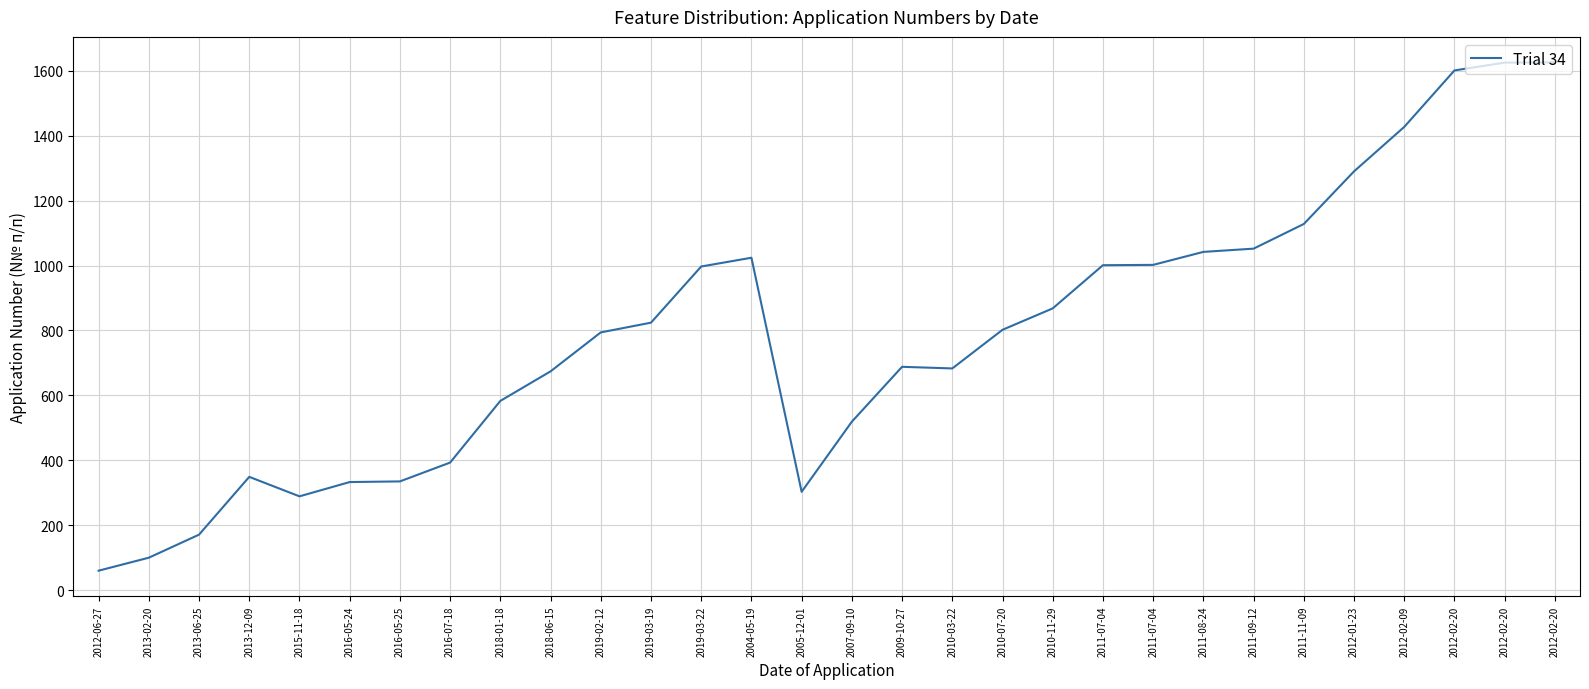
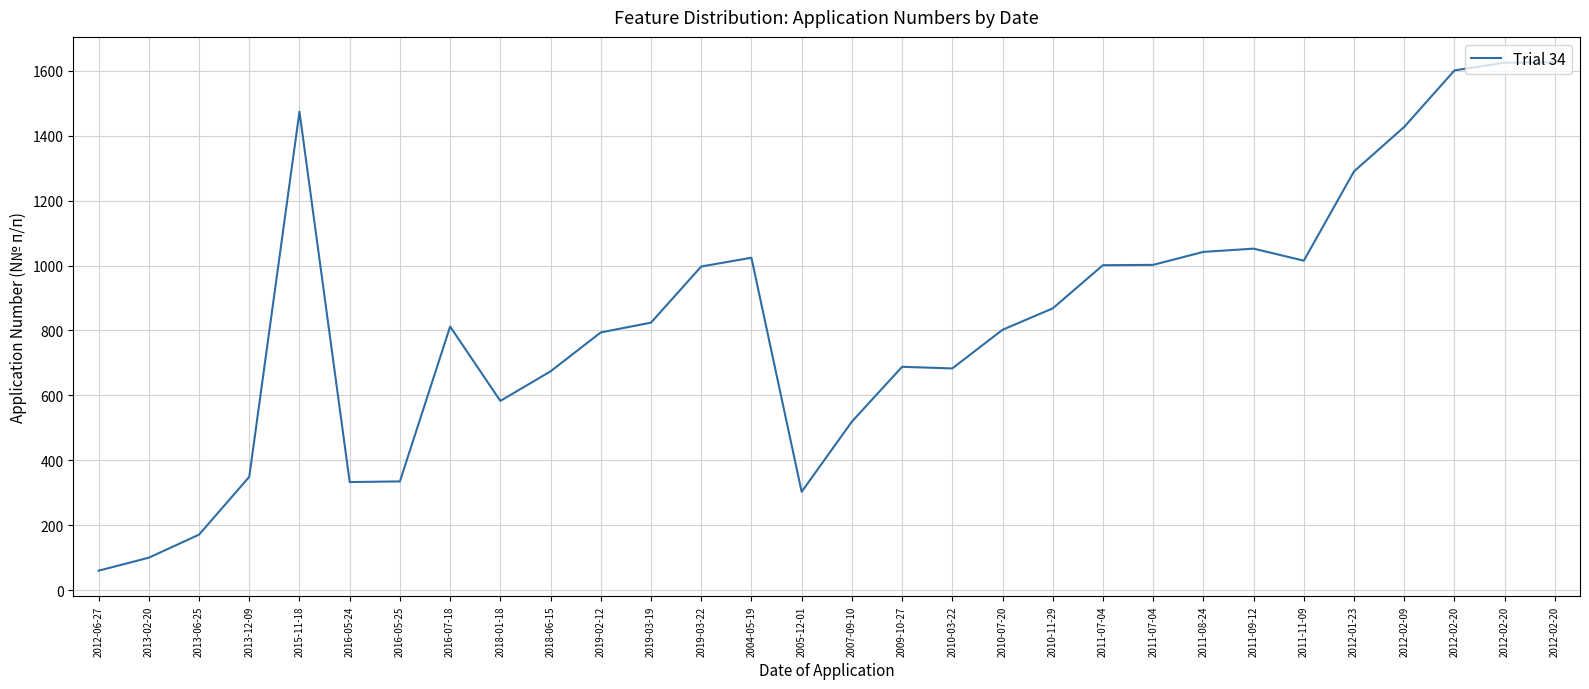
2015-11-18: 290 -> 1470
2016-07-18: 390 -> 810
2011-11-09: 1130 -> 1020
